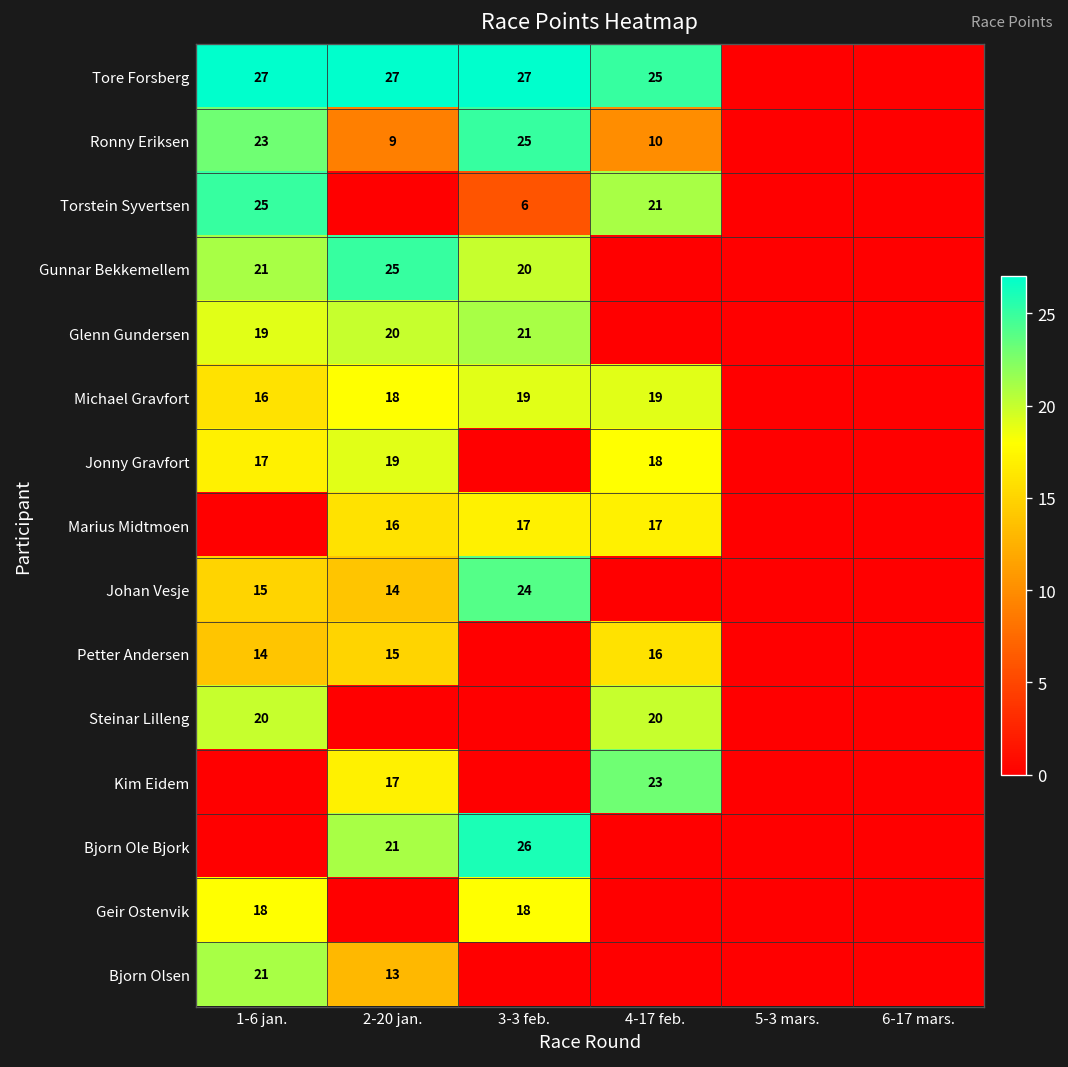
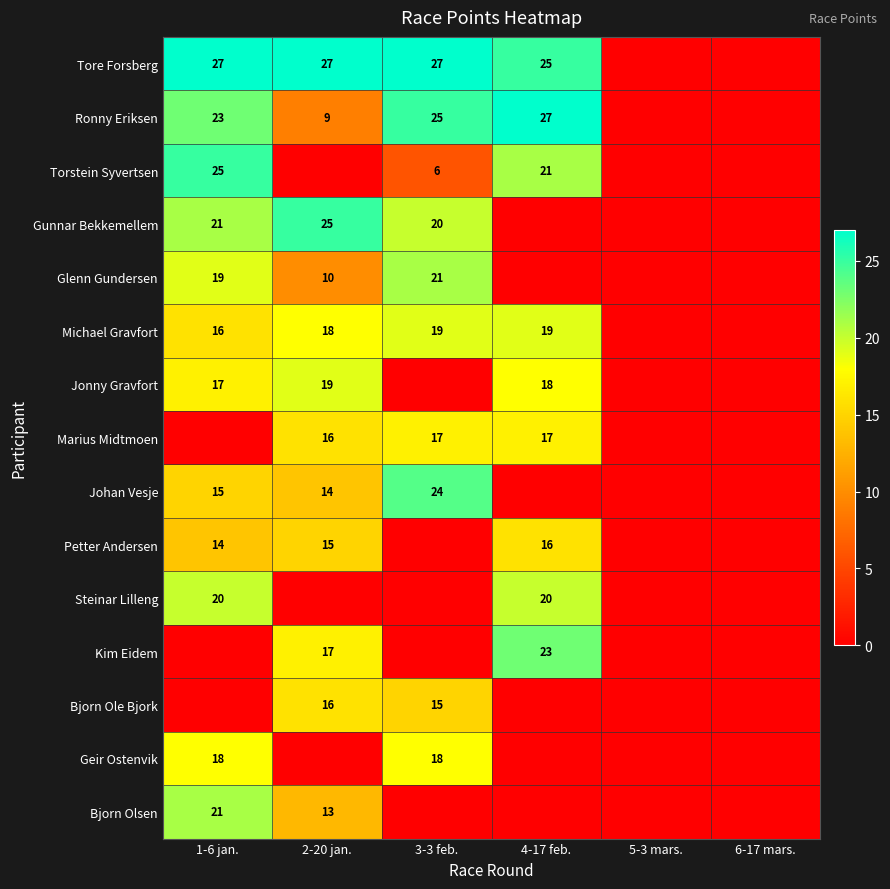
Ronny Eriksen, 4-17 feb.: 10 -> 27
Glenn Gundersen, 2-20 jan.: 20 -> 10
Bjorn Ole Bjork, 2-20 jan.: 21 -> 16
Bjorn Ole Bjork, 3-3 feb.: 26 -> 15
